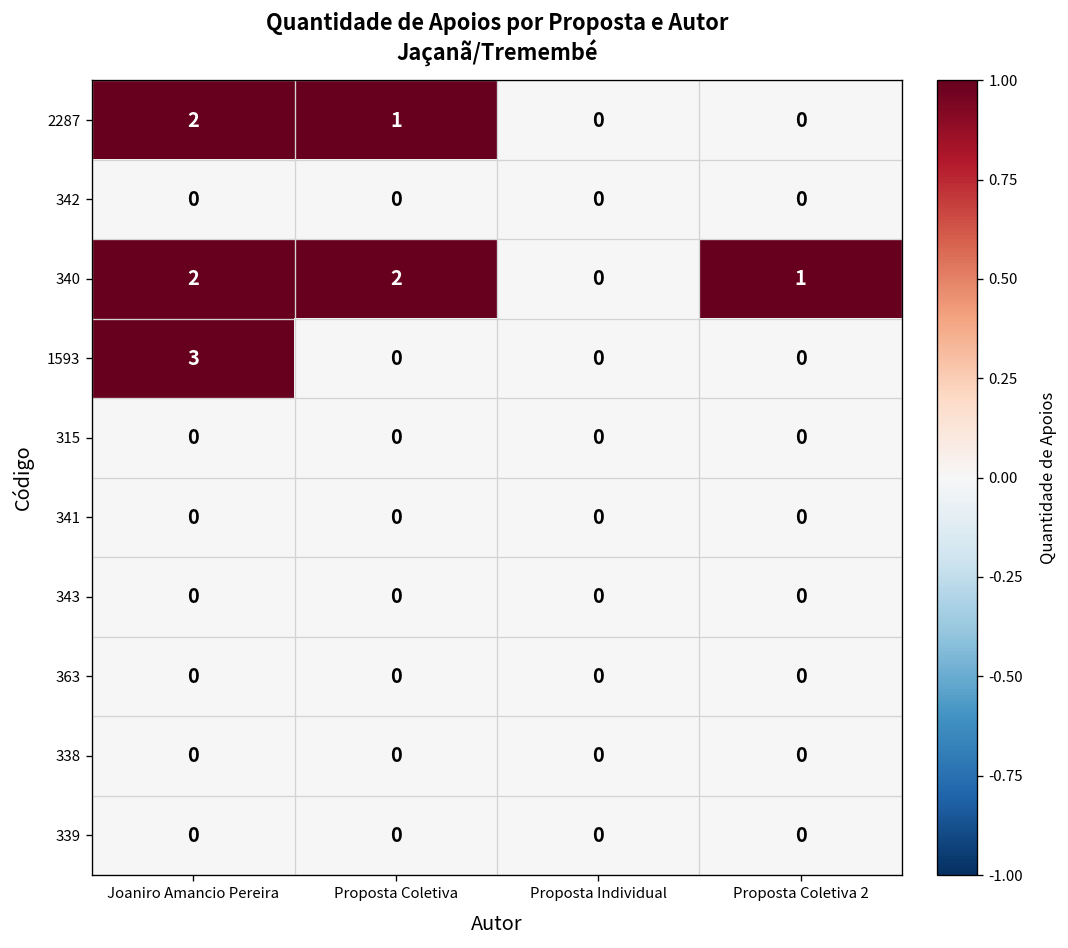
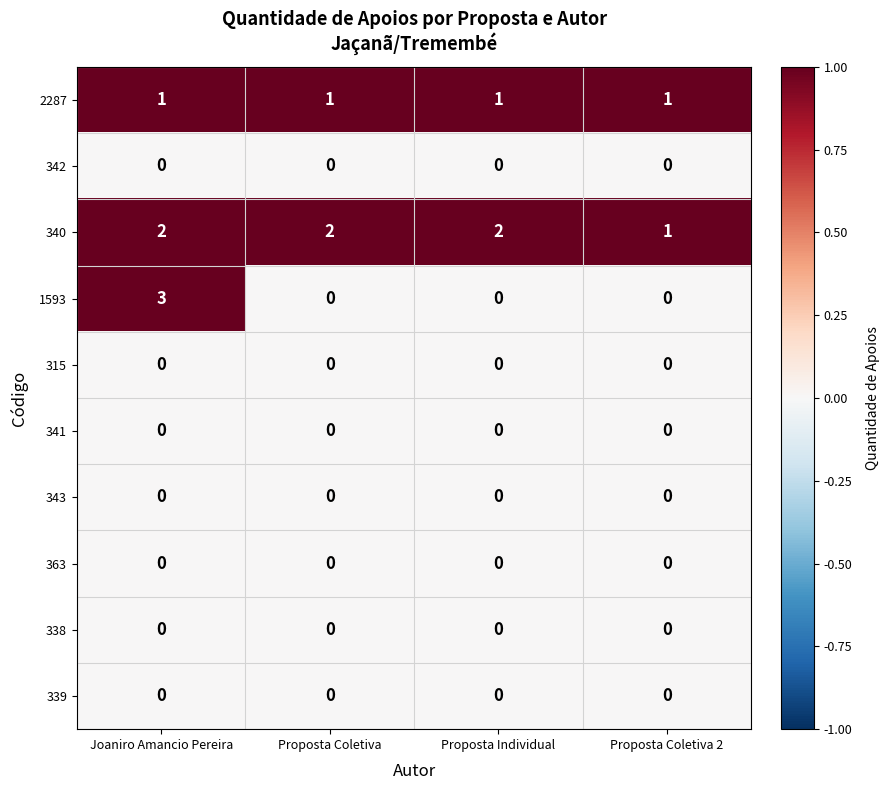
2287, Joaniro Amancio Pereira: 2 -> 1
2287, Proposta Individual: 0 -> 1
2287, Proposta Coletiva 2: 0 -> 1
340, Proposta Individual: 0 -> 2
